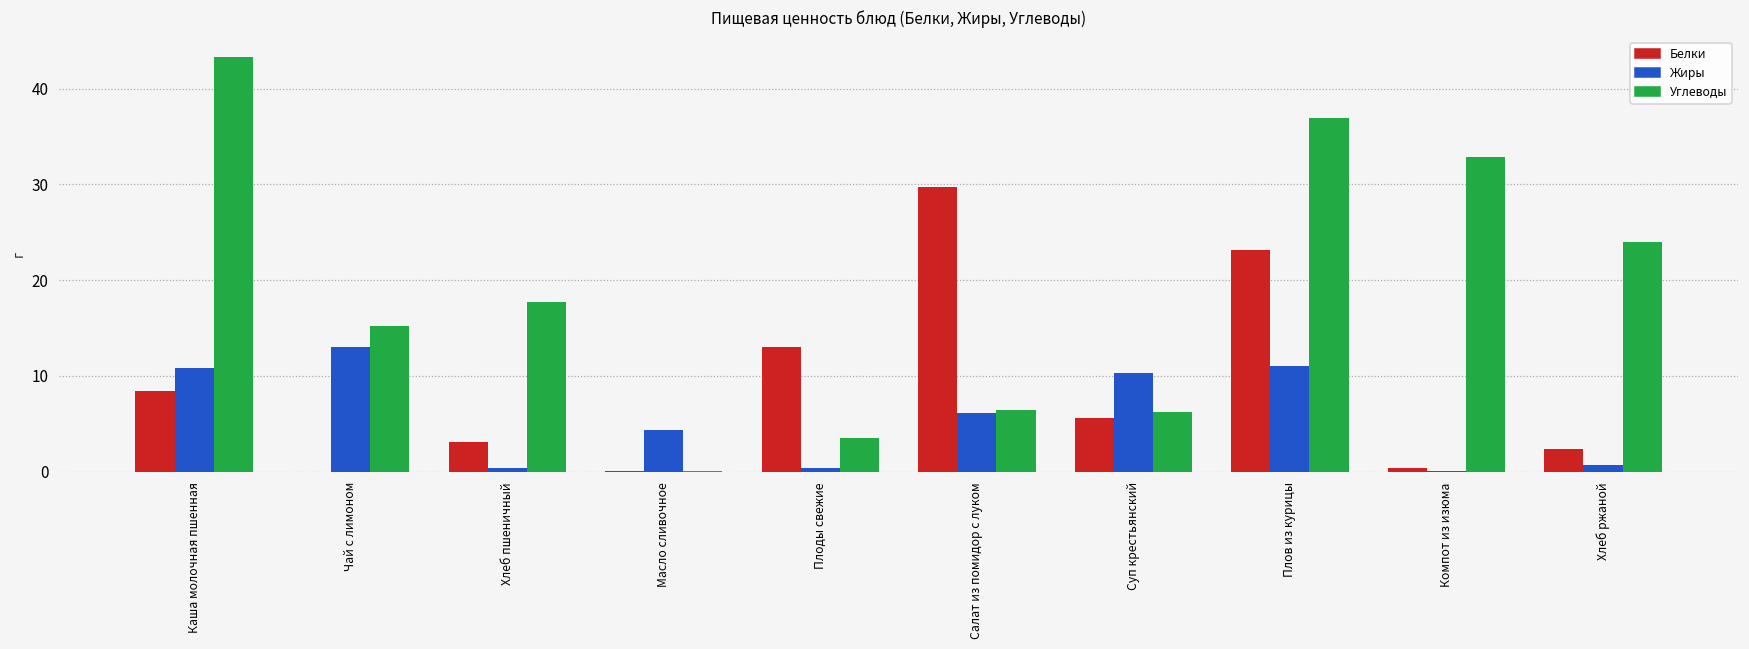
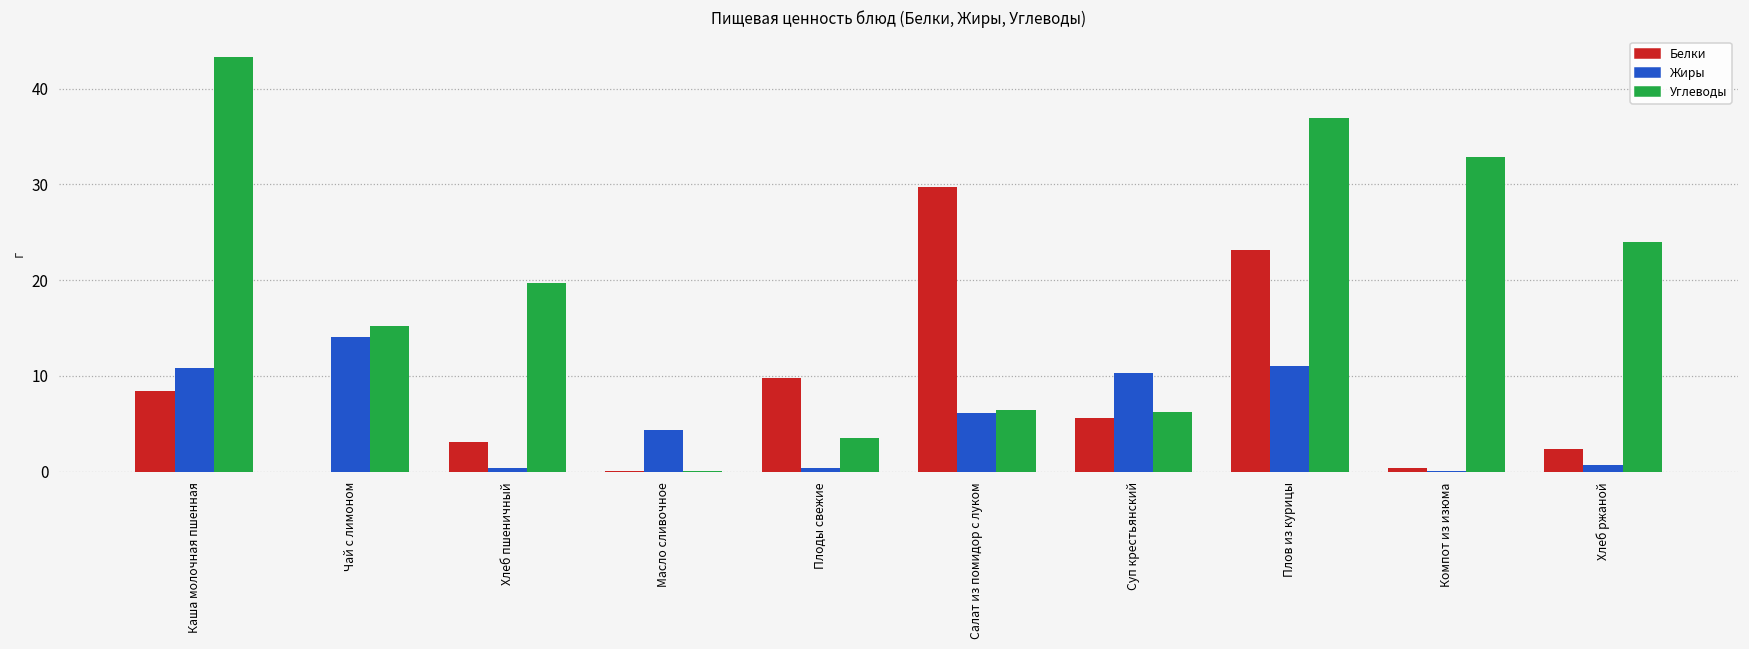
Жиры, Чай с лимоном: 13 -> 14
Углеводы, Хлеб пшеничный: 18 -> 20
Белки, Плоды свежие: 13 -> 10
